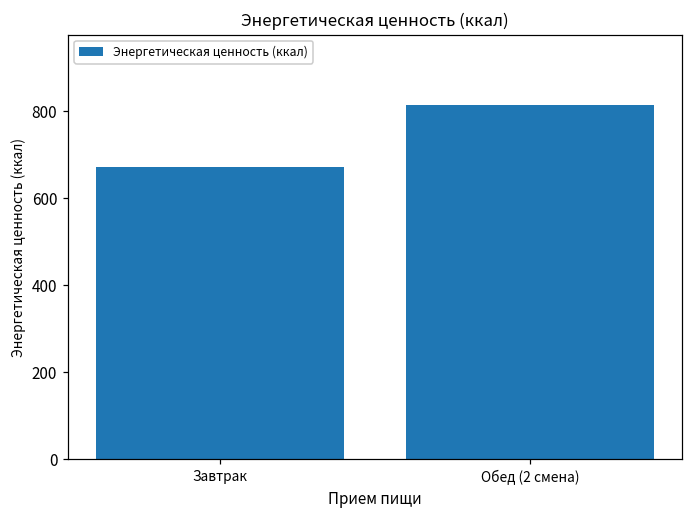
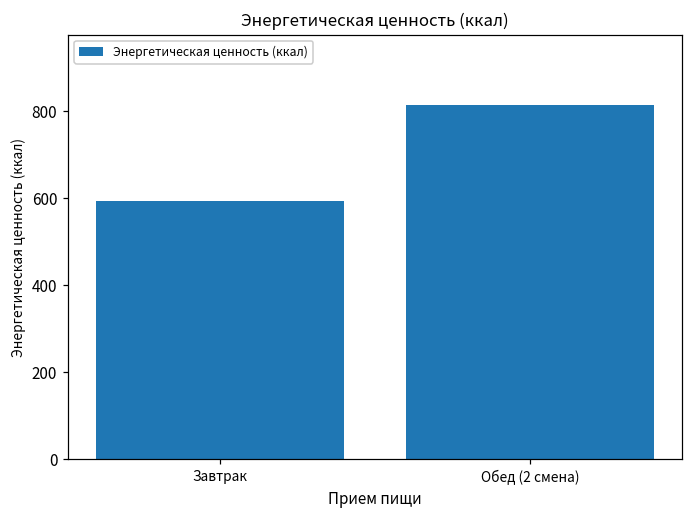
Завтрак: 670 -> 600
